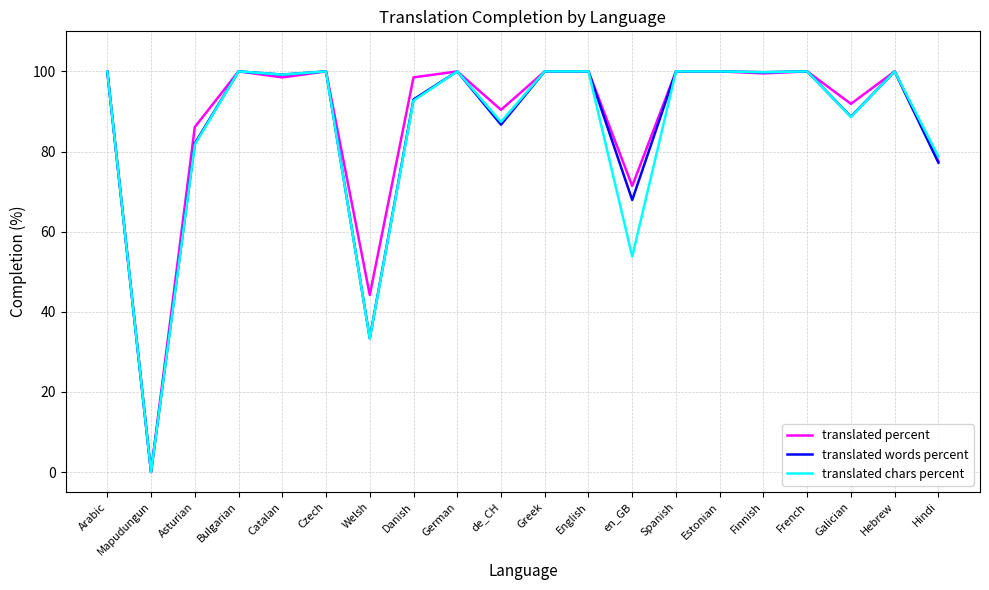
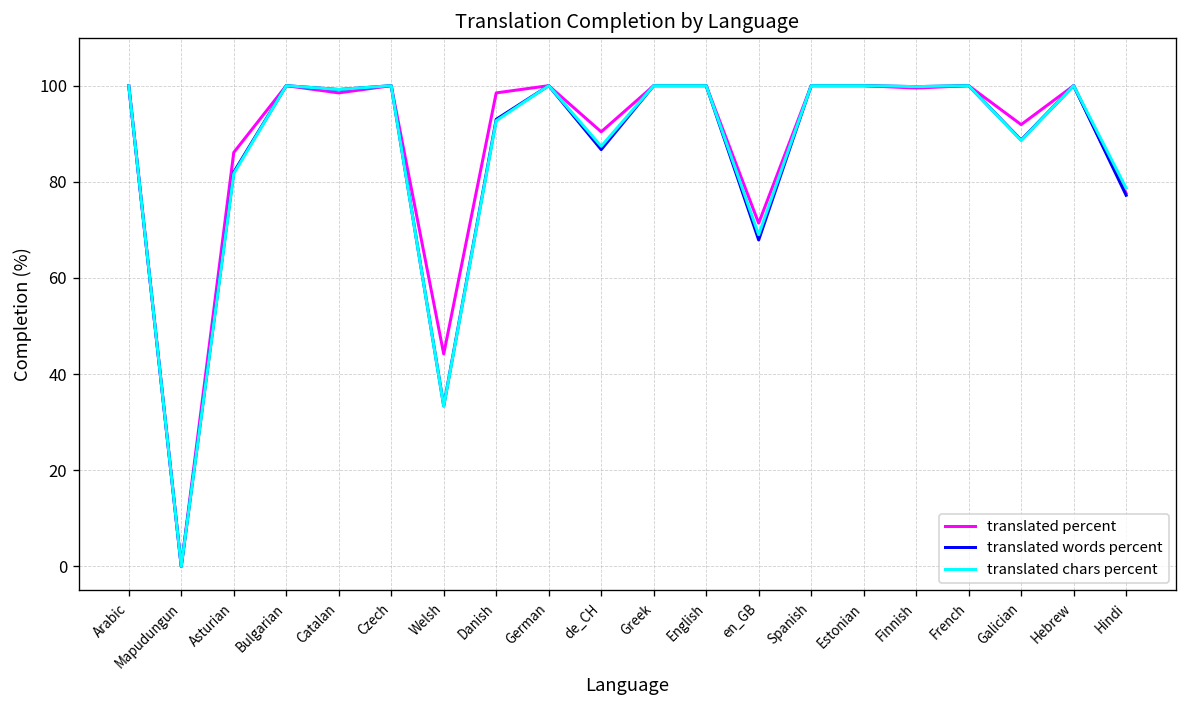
translated chars percent, en_GB: 54 -> 69
